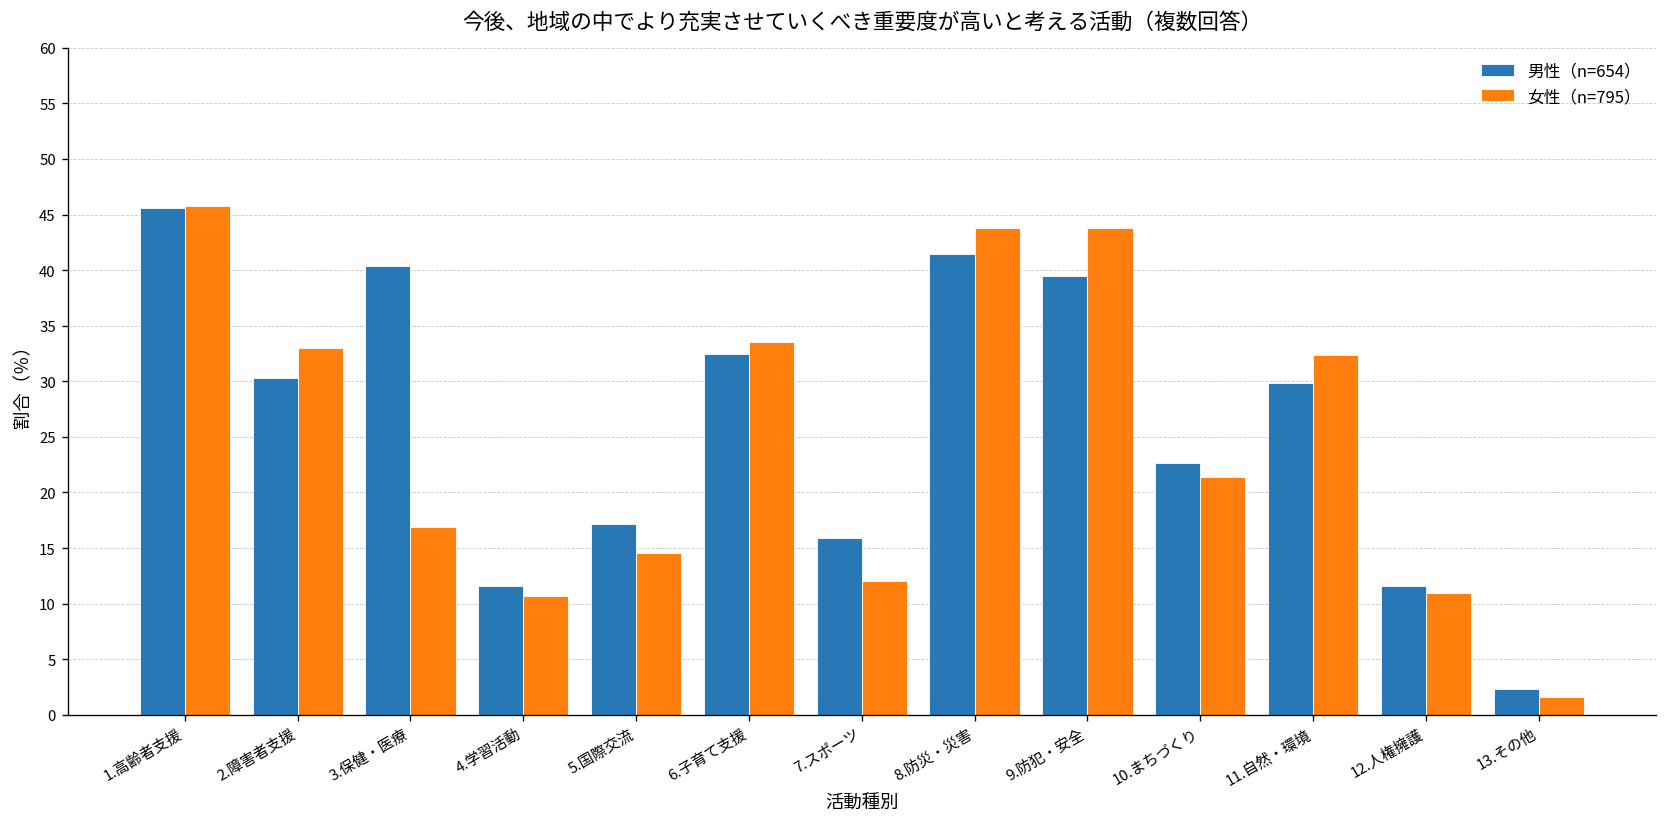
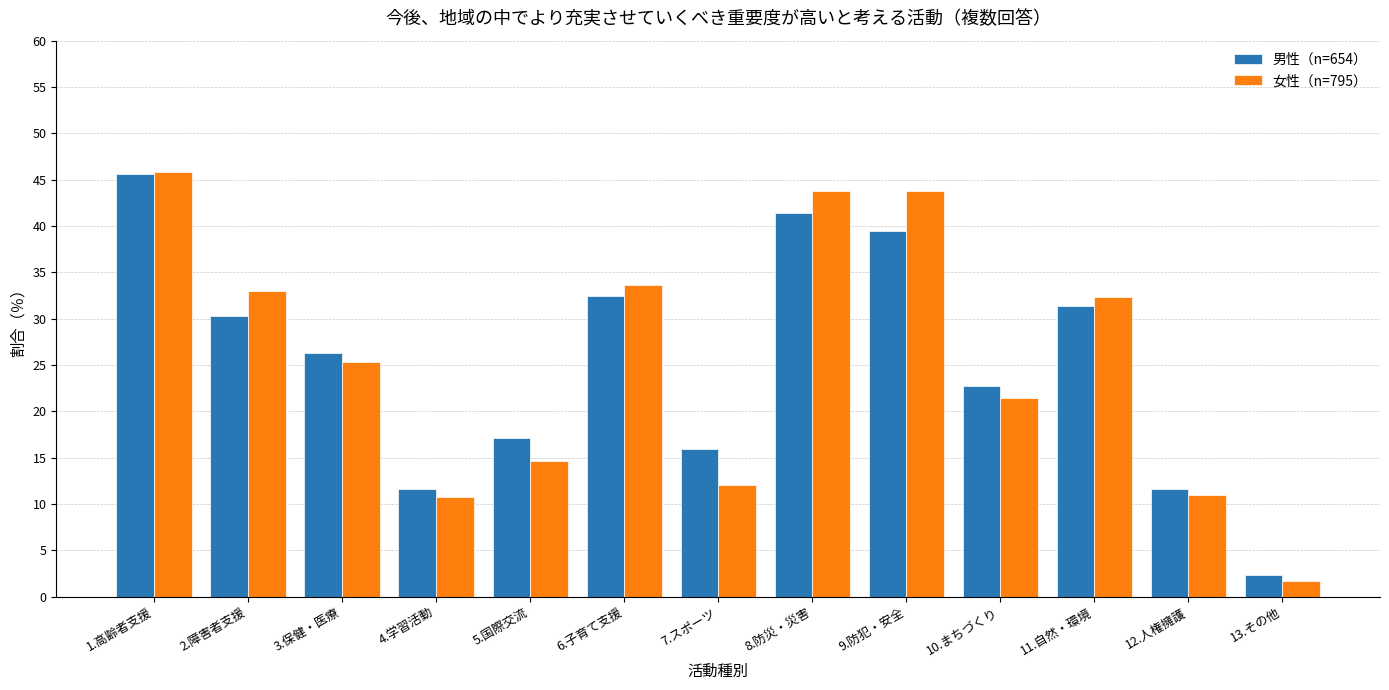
男性（n=654）, 3.保健・医療: 40 -> 26
女性（n=795）, 3.保健・医療: 17 -> 25
男性（n=654）, 11.自然・環境: 30 -> 31
